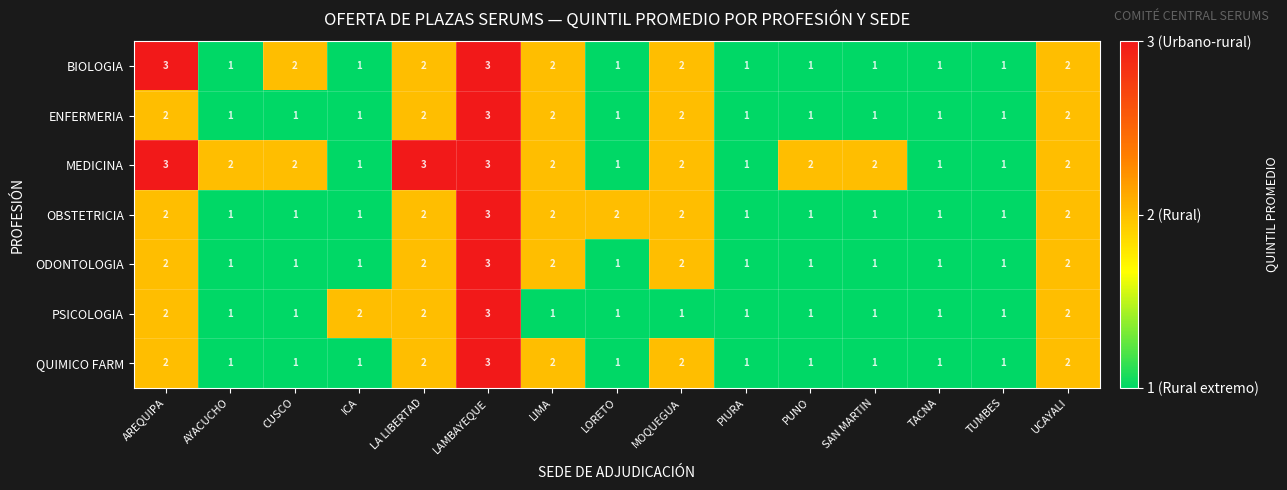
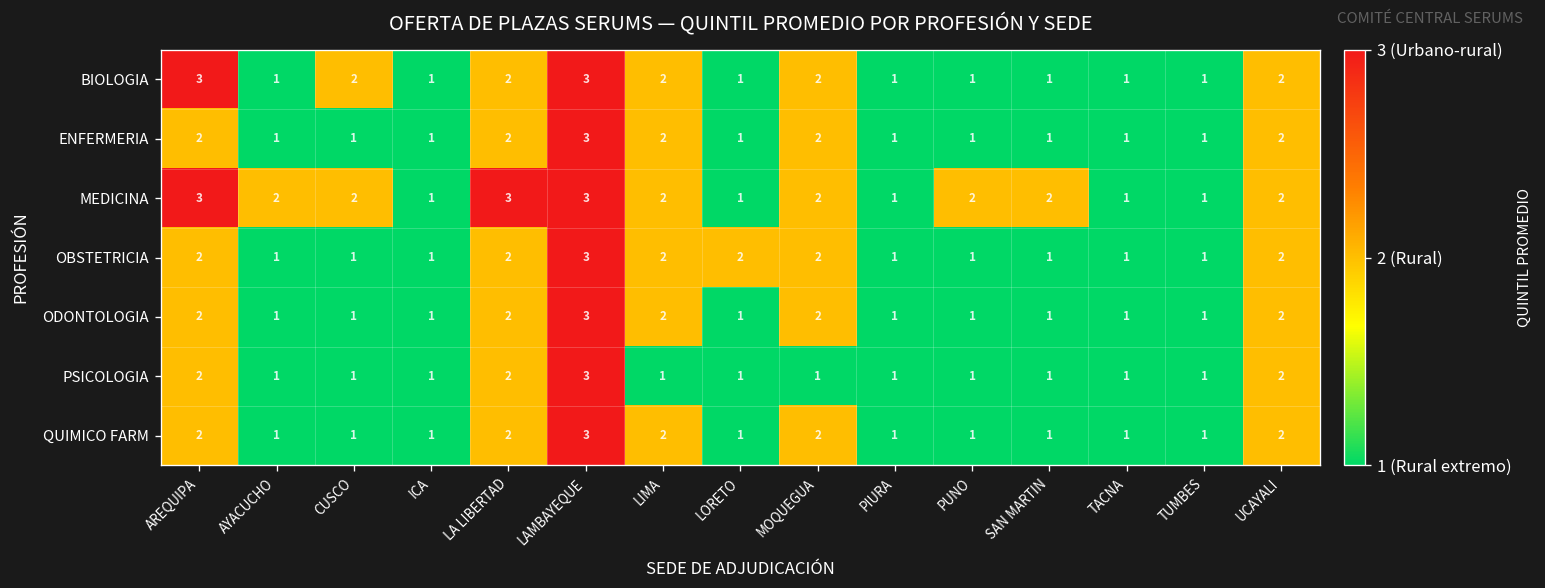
PSICOLOGIA, ICA: 2 -> 1
